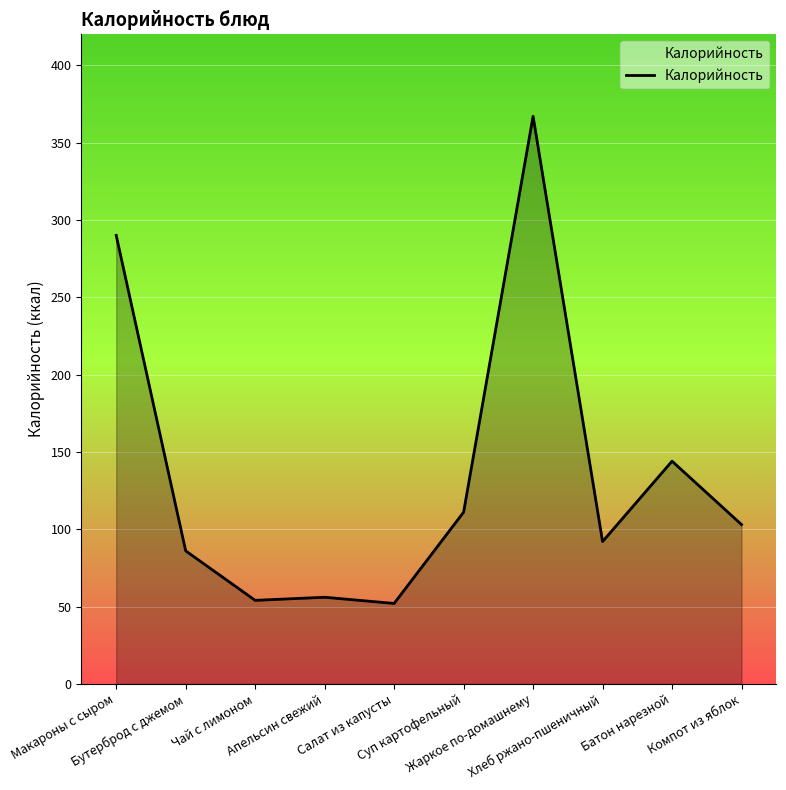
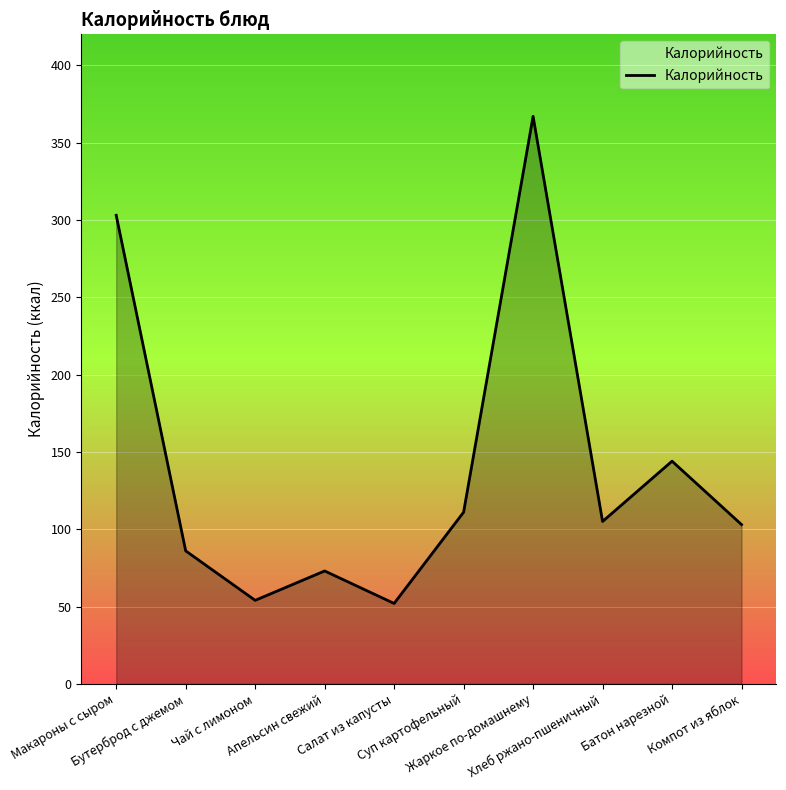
Макароны с сыром: 290 -> 303
Апельсин свежий: 56 -> 73
Хлеб ржано-пшеничный: 92 -> 105
